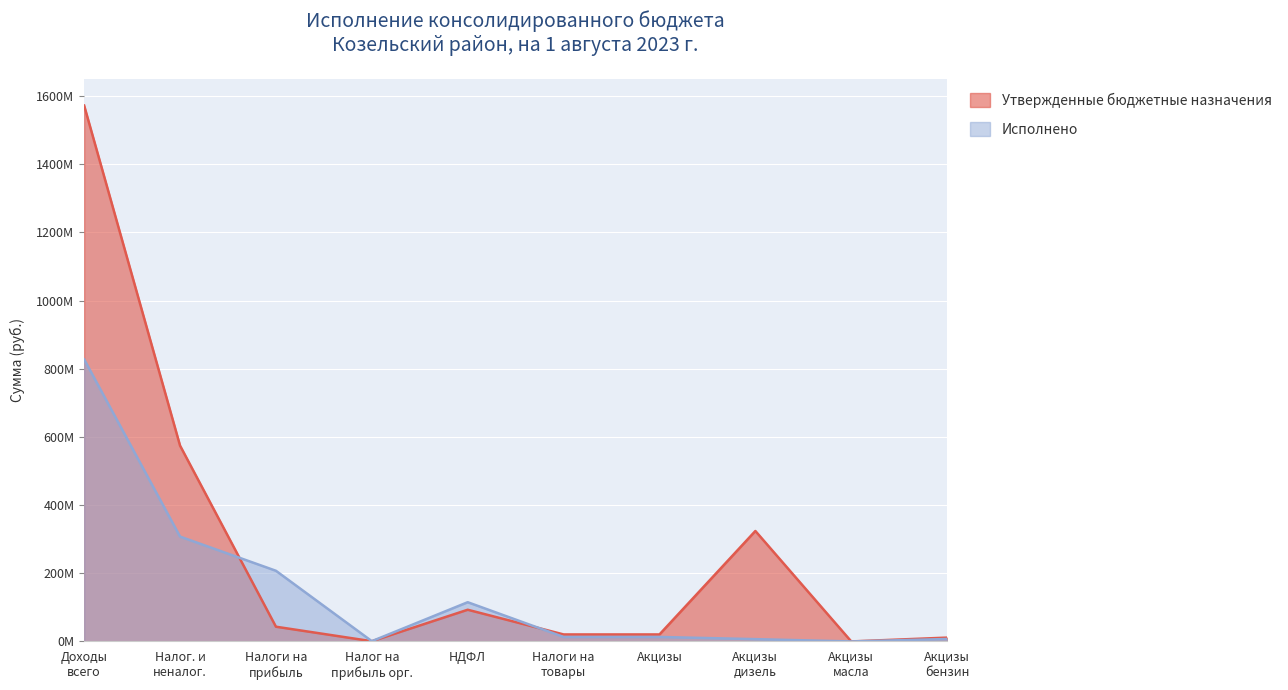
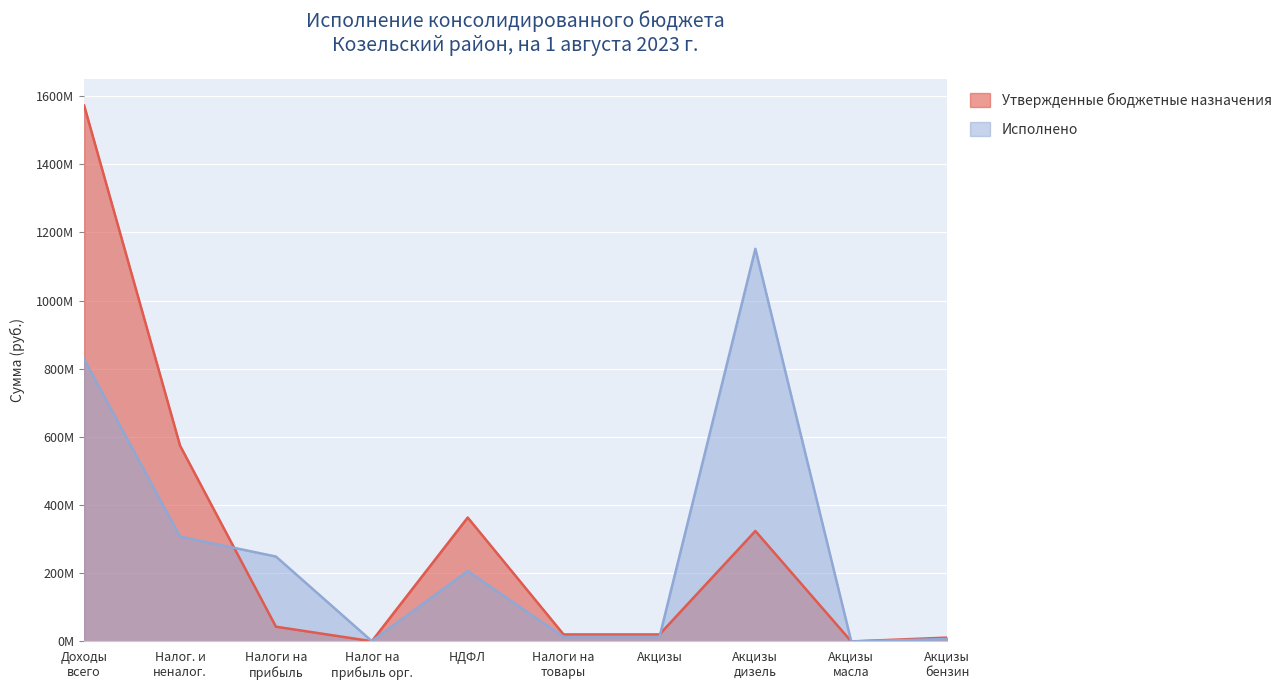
Исполнено, Налоги на прибыль: 210000000 -> 250000000
Утвержденные бюджетные назначения, НДФЛ: 90000000 -> 360000000
Исполнено, НДФЛ: 120000000 -> 210000000
Исполнено, Акцизы дизель: 10000000 -> 1150000000
